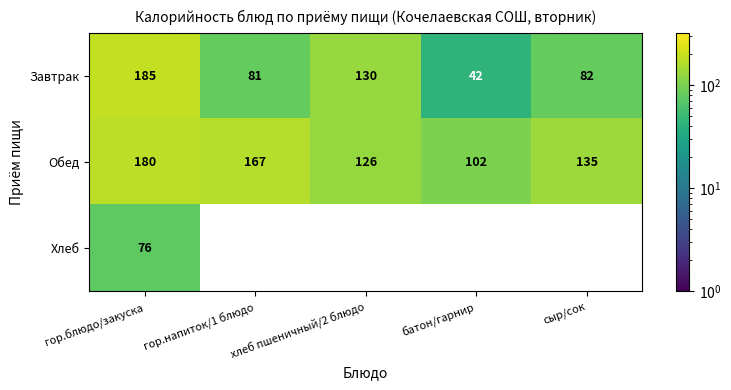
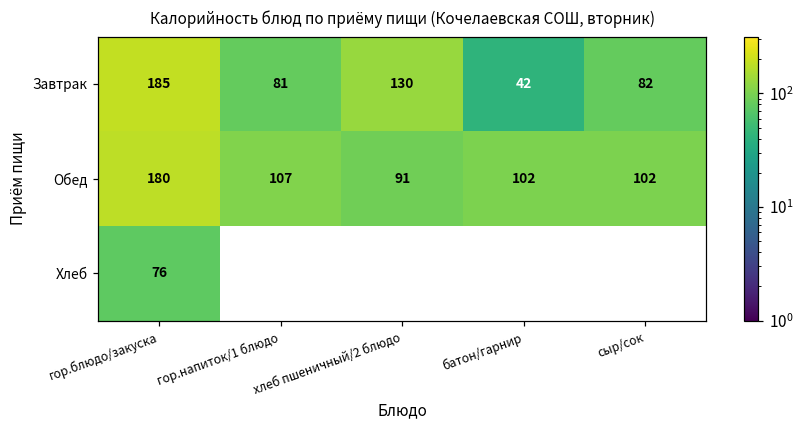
Обед, гор.напиток/1 блюдо: 167 -> 107
Обед, хлеб пшеничный/2 блюдо: 126 -> 91
Обед, сыр/сок: 135 -> 102
